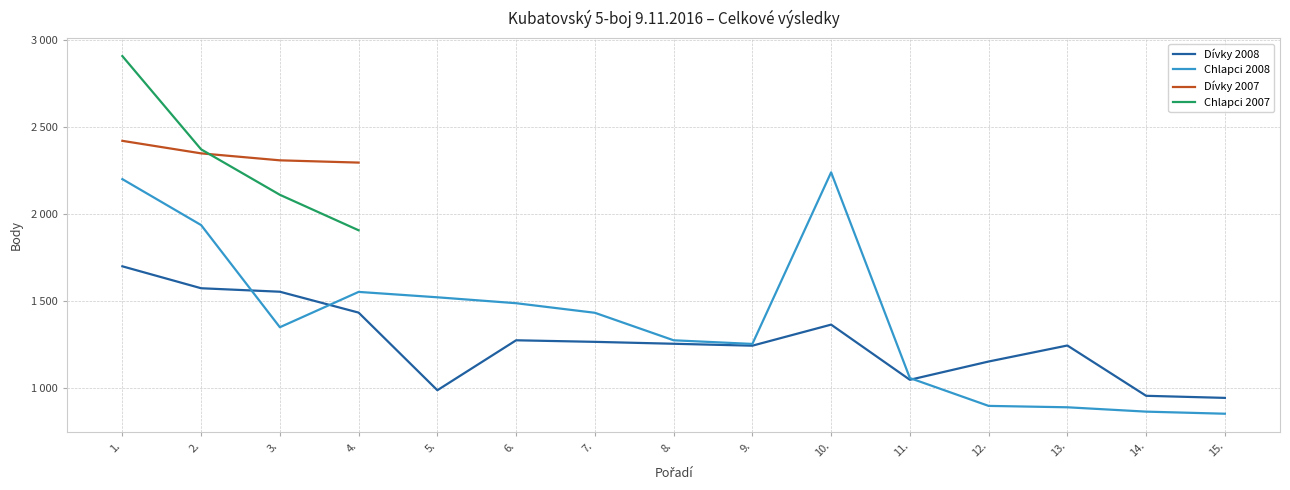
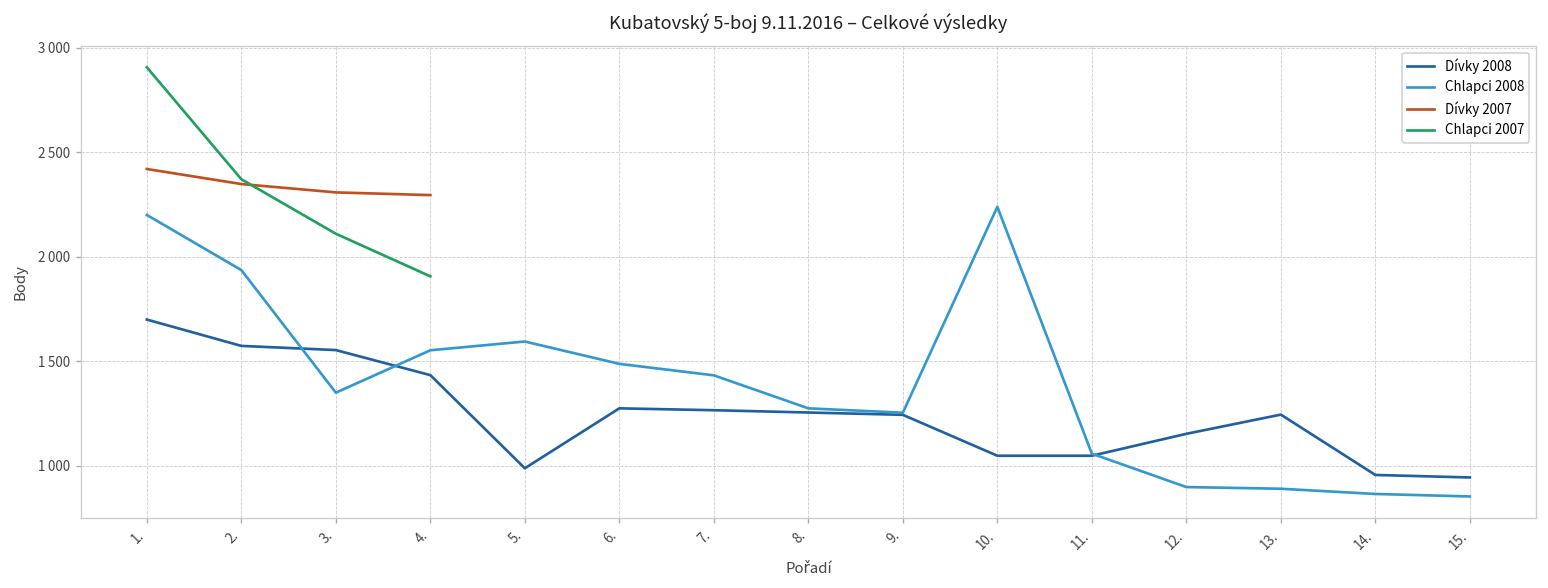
Chlapci 2008, 5.: 1520 -> 1590
Dívky 2008, 10.: 1360 -> 1050
